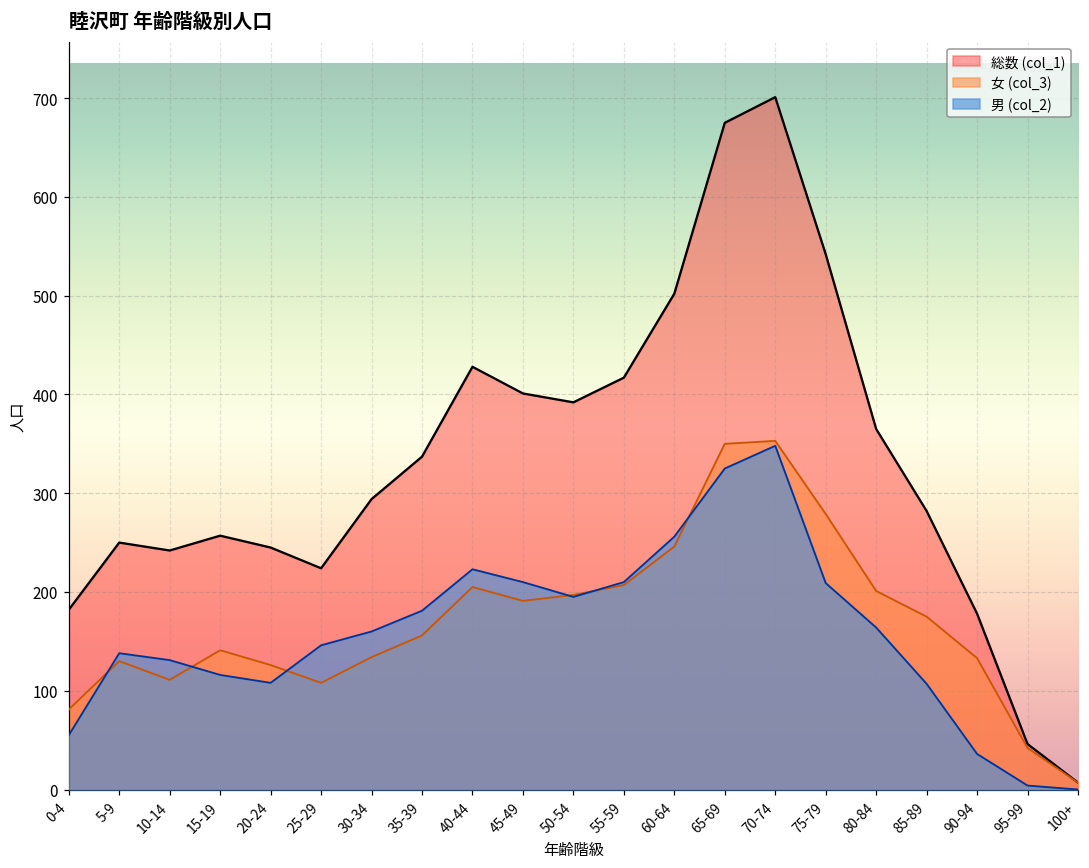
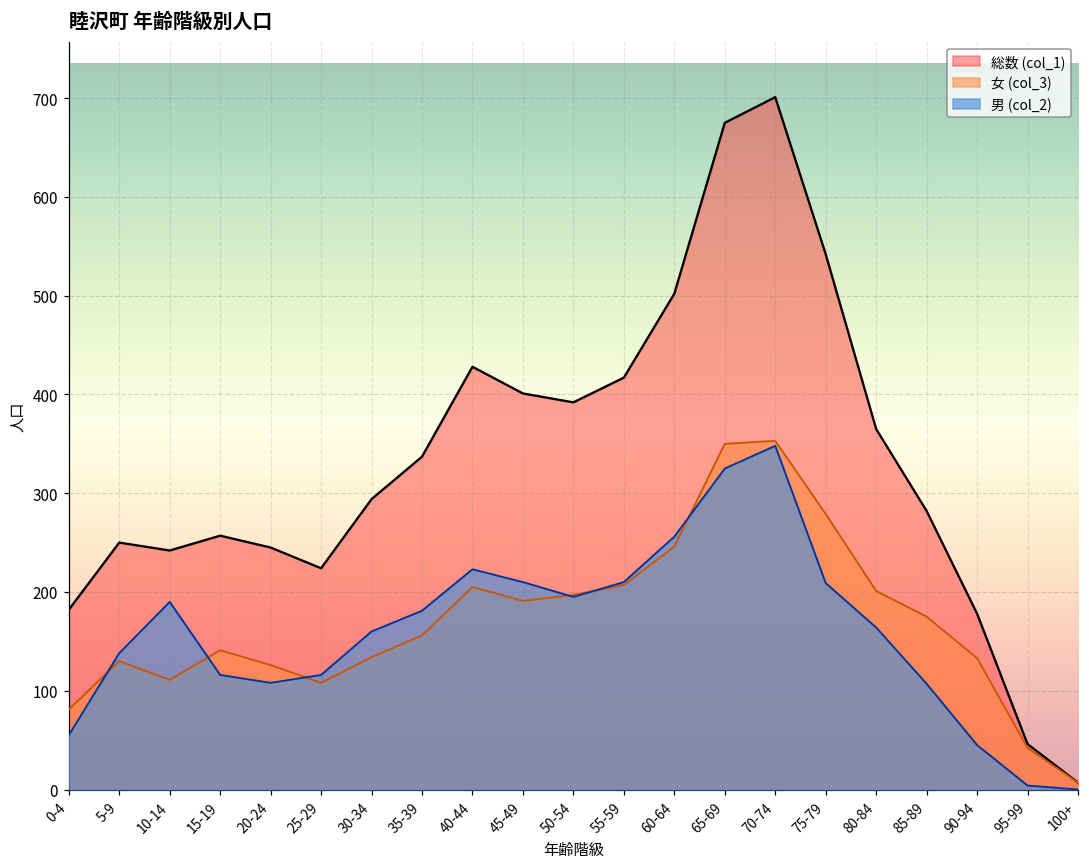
男 (col_2), 10-14: 130 -> 190
男 (col_2), 25-29: 150 -> 120
男 (col_2), 90-94: 40 -> 50
